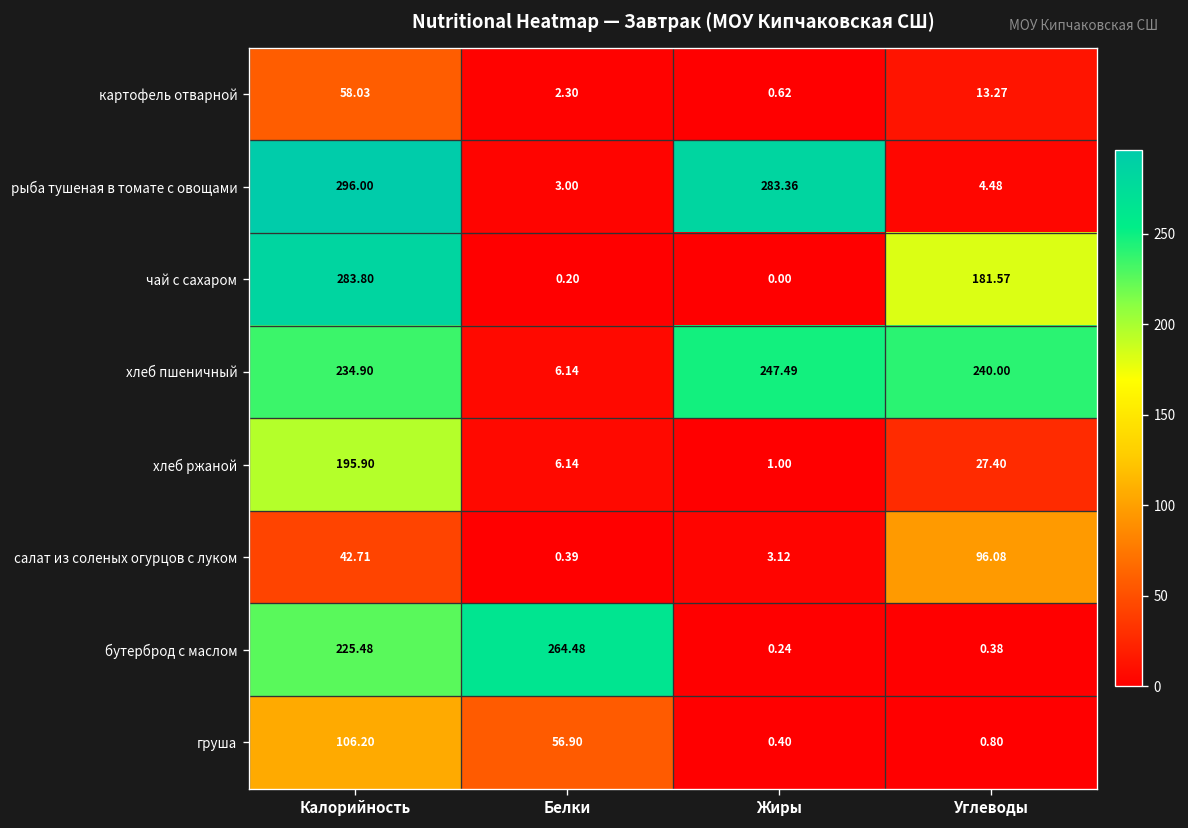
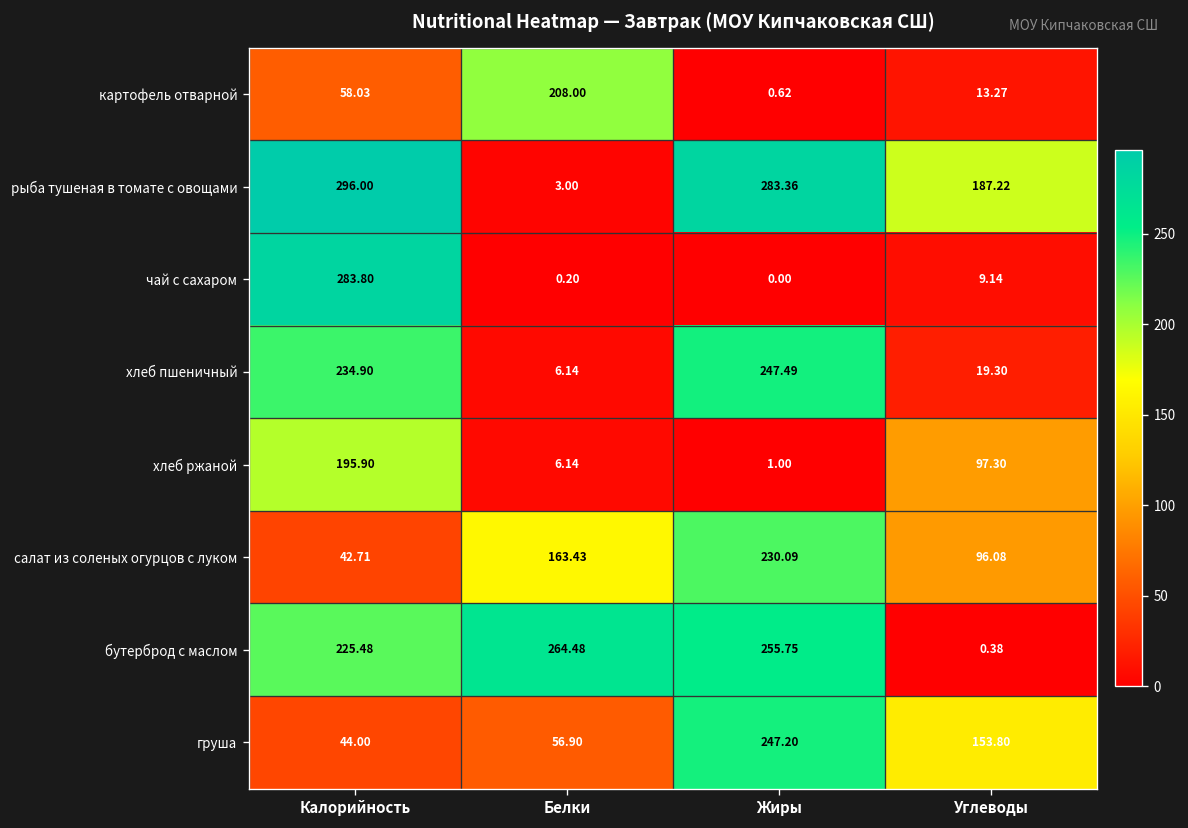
картофель отварной, Белки: 2.30 -> 208.00
рыба тушеная в томате с овощами, Углеводы: 4.48 -> 187.22
чай с сахаром, Углеводы: 181.57 -> 9.14
хлеб пшеничный, Углеводы: 240.00 -> 19.30
хлеб ржаной, Углеводы: 27.40 -> 97.30
салат из соленых огурцов с луком, Белки: 0.39 -> 163.43
салат из соленых огурцов с луком, Жиры: 3.12 -> 230.09
бутерброд с маслом, Жиры: 0.24 -> 255.75
груша, Калорийность: 106.20 -> 44.00
груша, Жиры: 0.40 -> 247.20
груша, Углеводы: 0.80 -> 153.80
